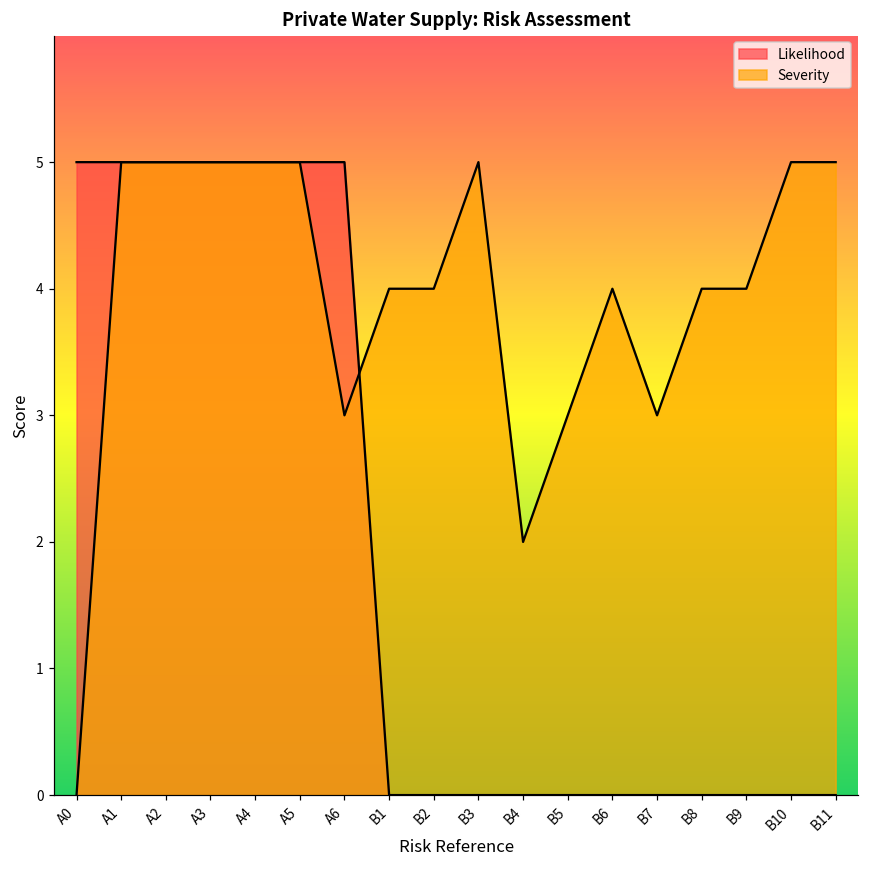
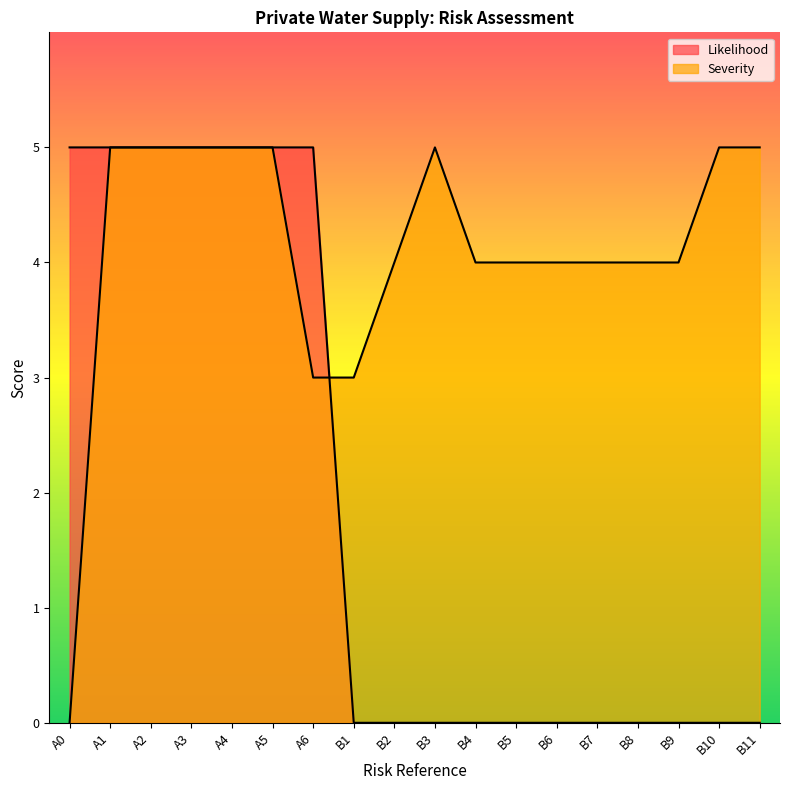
Severity, B1: 4 -> 3
Severity, B4: 2 -> 4
Severity, B5: 3 -> 4
Severity, B7: 3 -> 4
